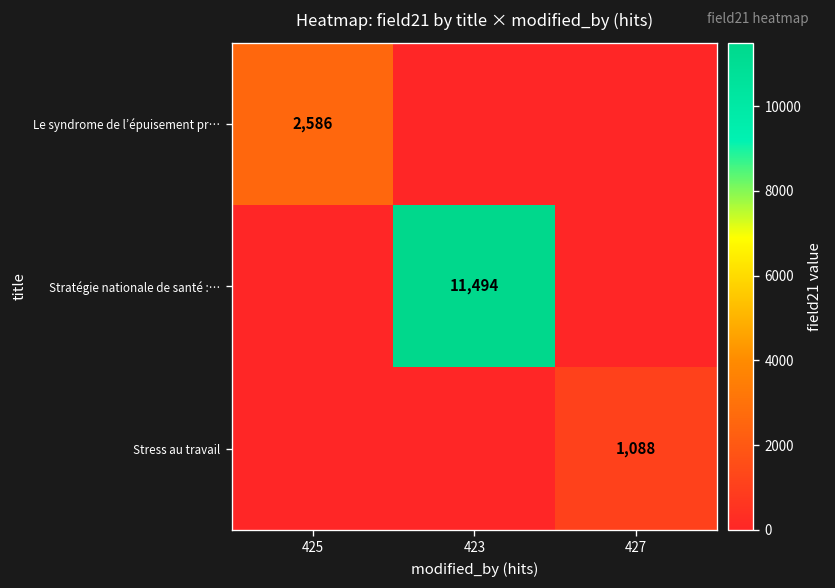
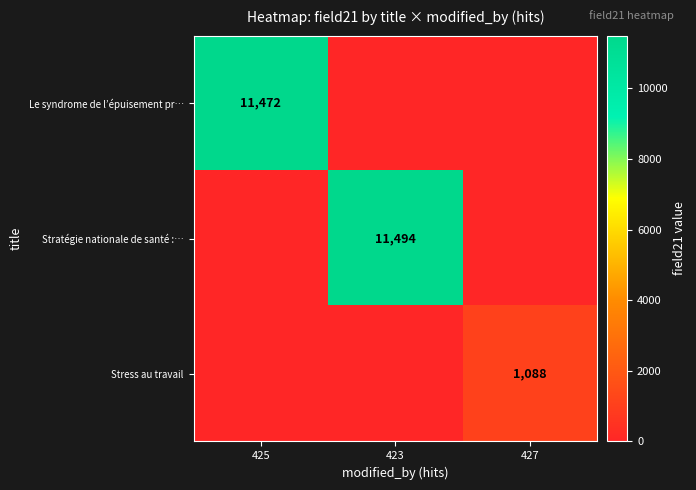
Le syndrome de l’épuisement pr…, 425: 2,586 -> 11,472
